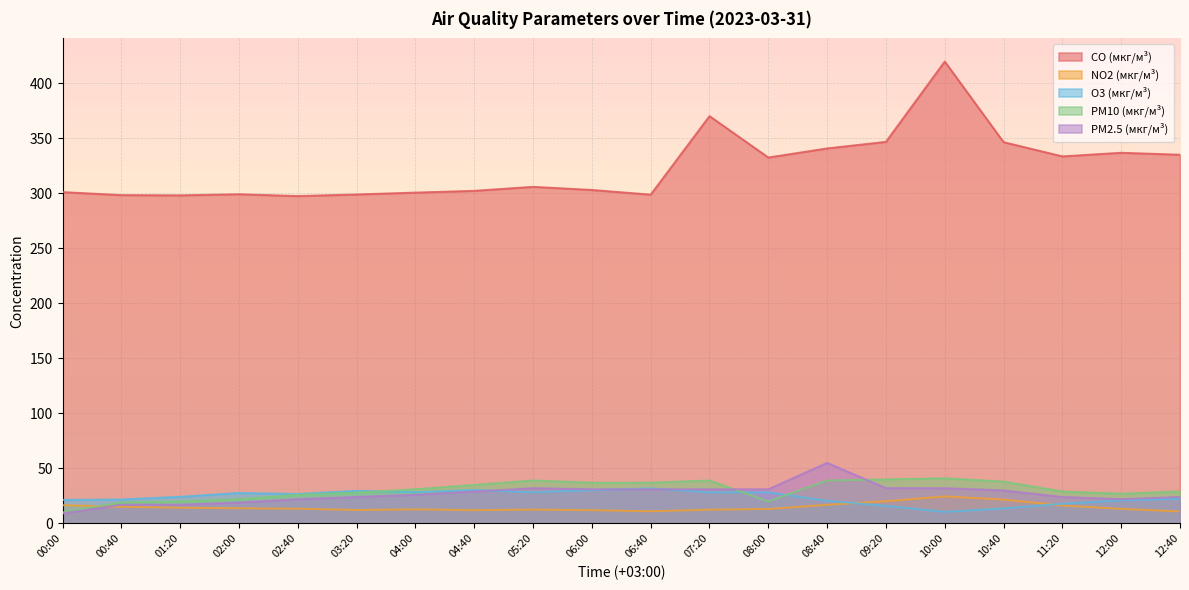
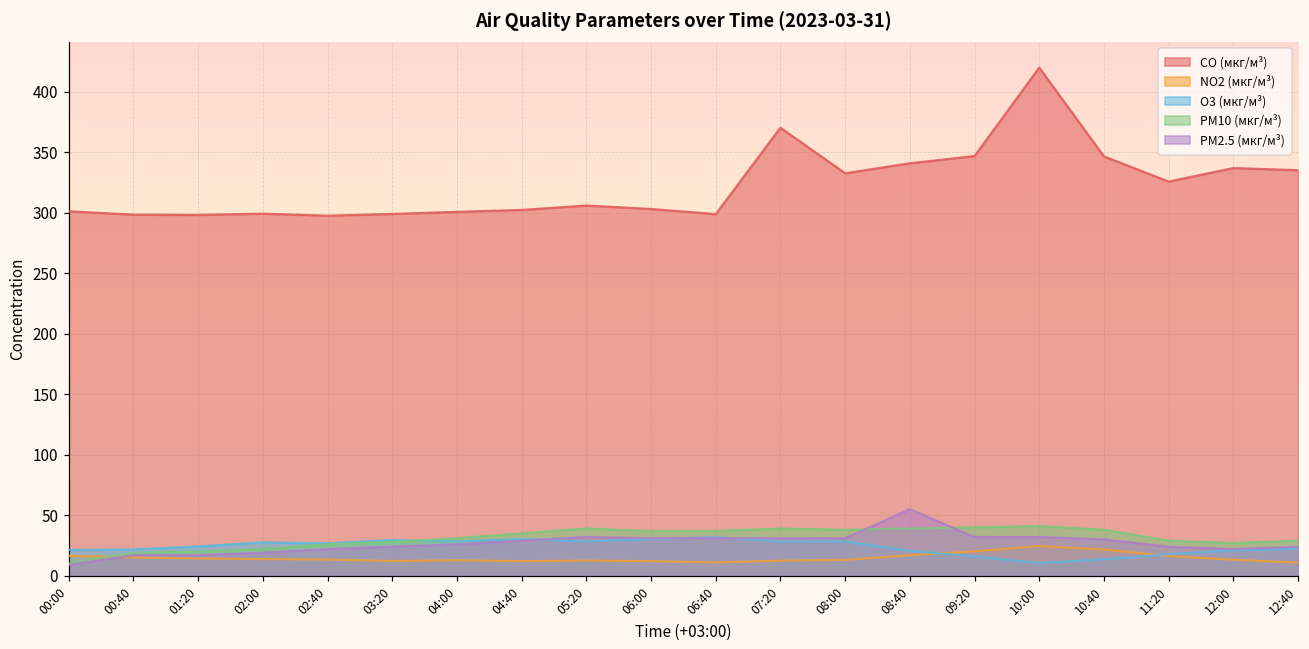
PM10 (мкг/м³), 08:00: 20 -> 38
CO (мкг/м³), 11:20: 334 -> 326
